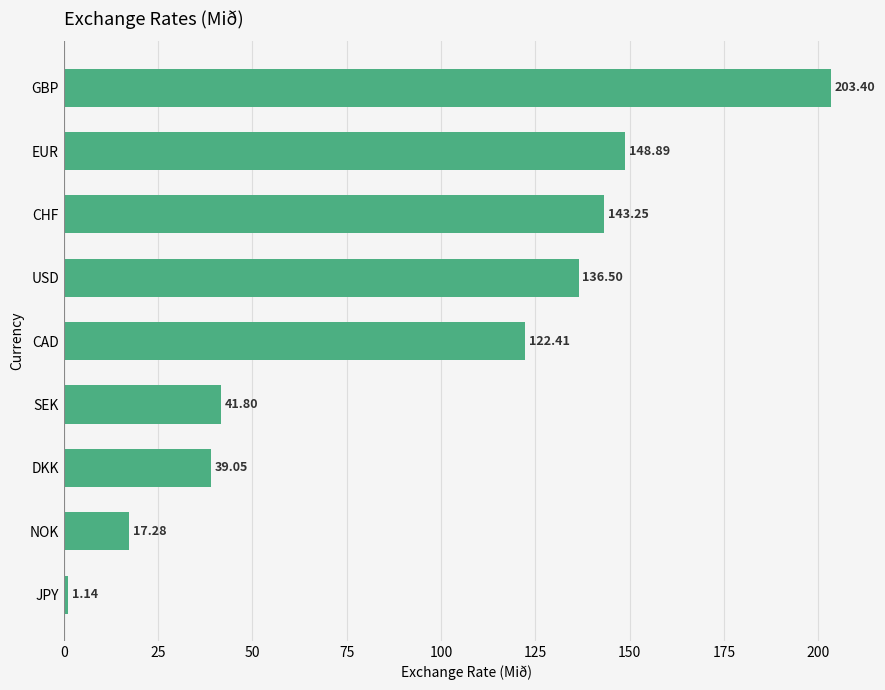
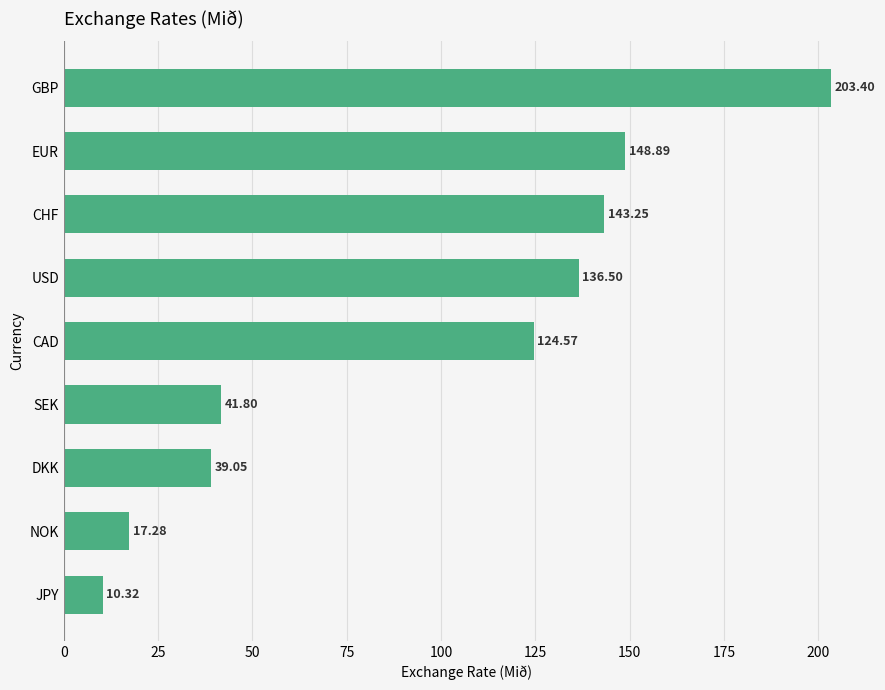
CAD: 122.41 -> 124.57
JPY: 1.14 -> 10.32
